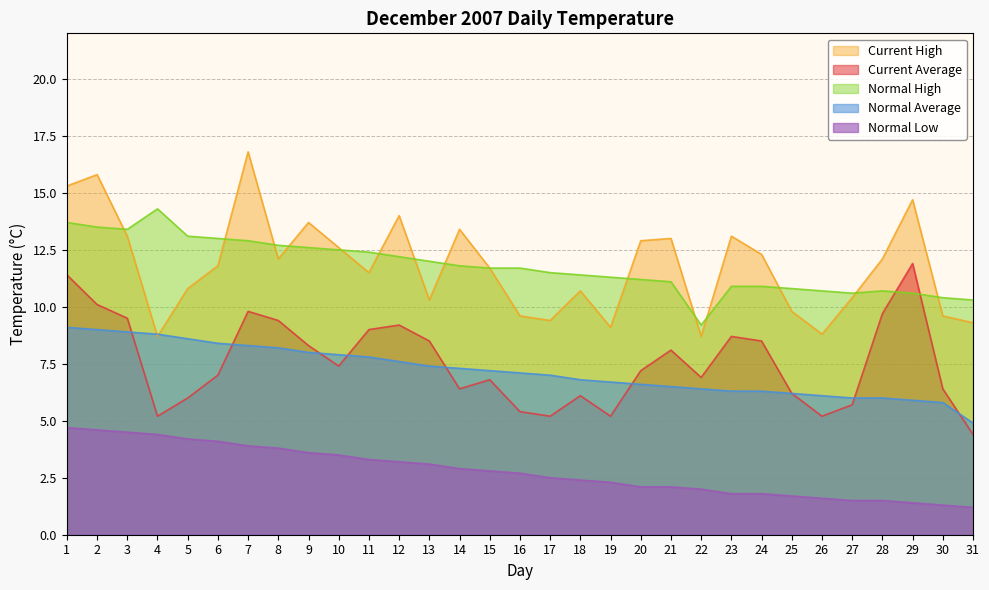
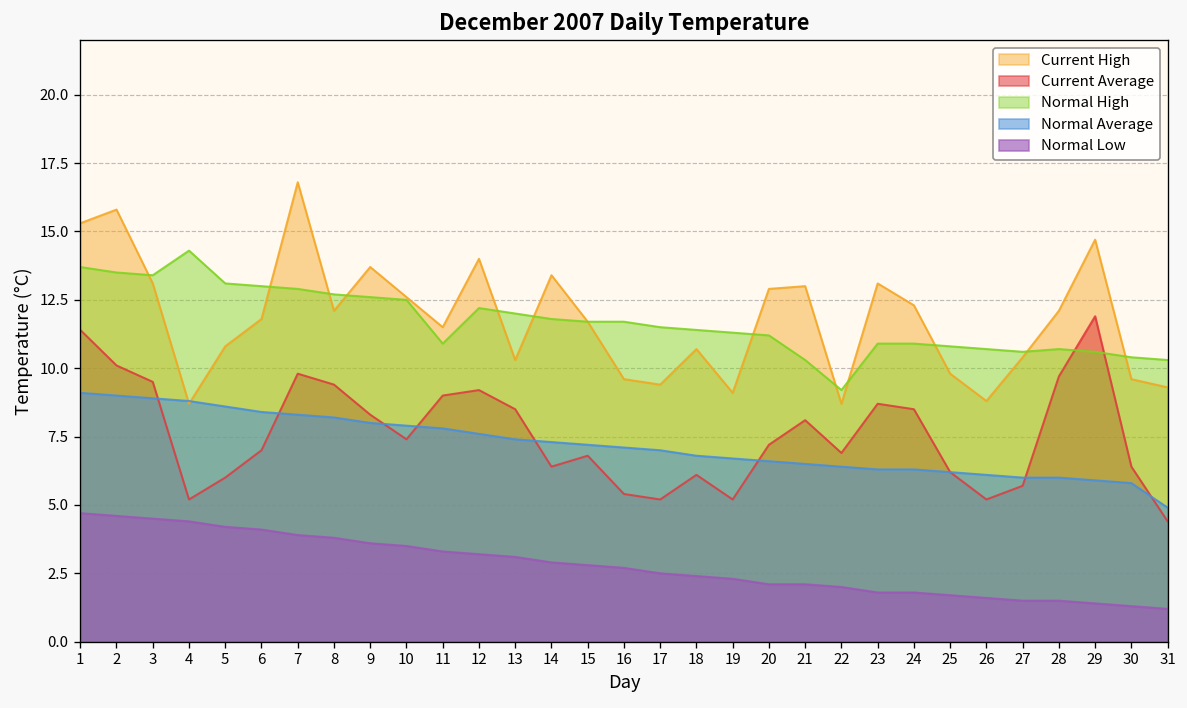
Normal High, 11: 12.4 -> 10.9
Normal High, 21: 11.1 -> 10.3
